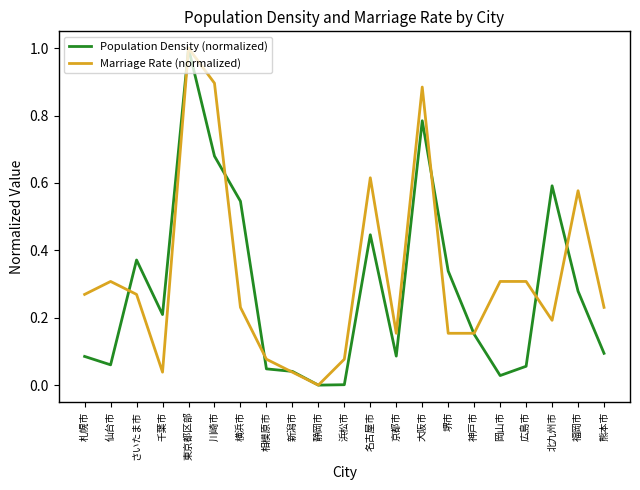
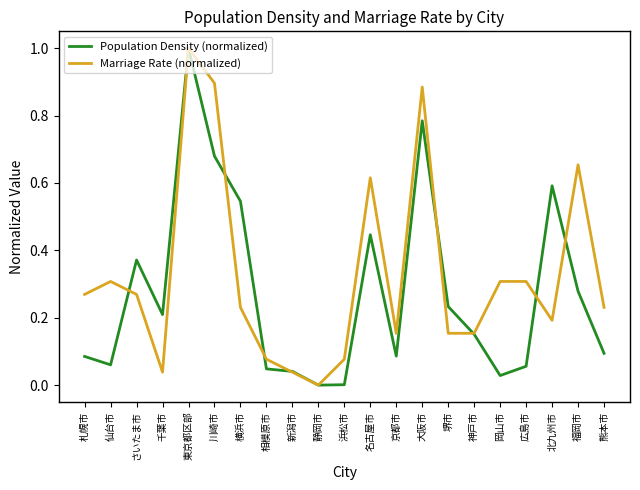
Population Density (normalized), 堺市: 0.34 -> 0.23
Marriage Rate (normalized), 福岡市: 0.58 -> 0.65
